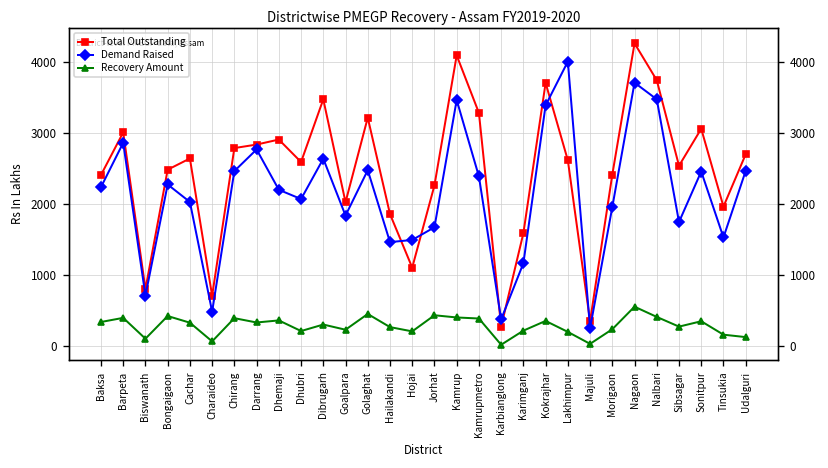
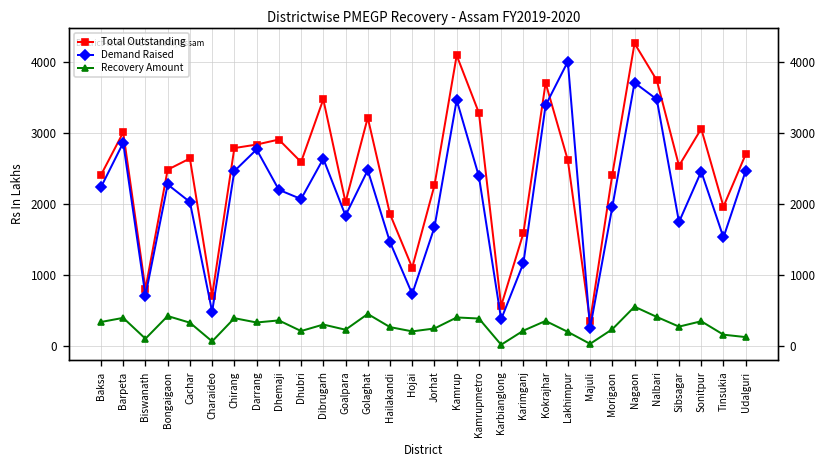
Demand Raised, Hojai: 1500 -> 700
Recovery Amount, Jorhat: 400 -> 200
Total Outstanding, Karbianglong: 300 -> 600
